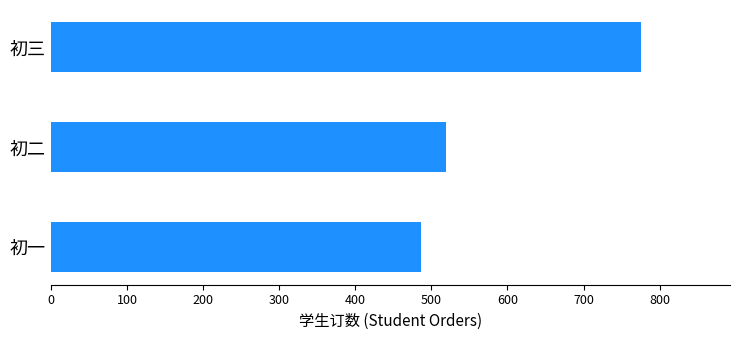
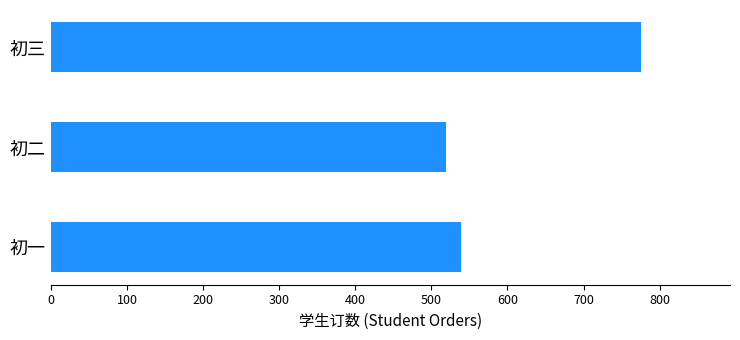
初一: 490 -> 540
